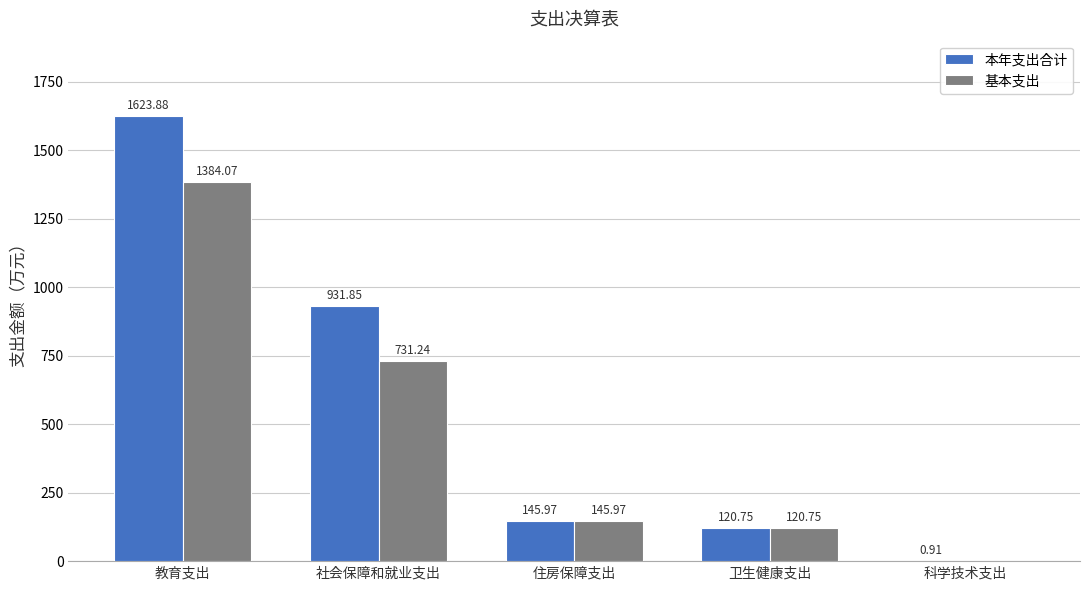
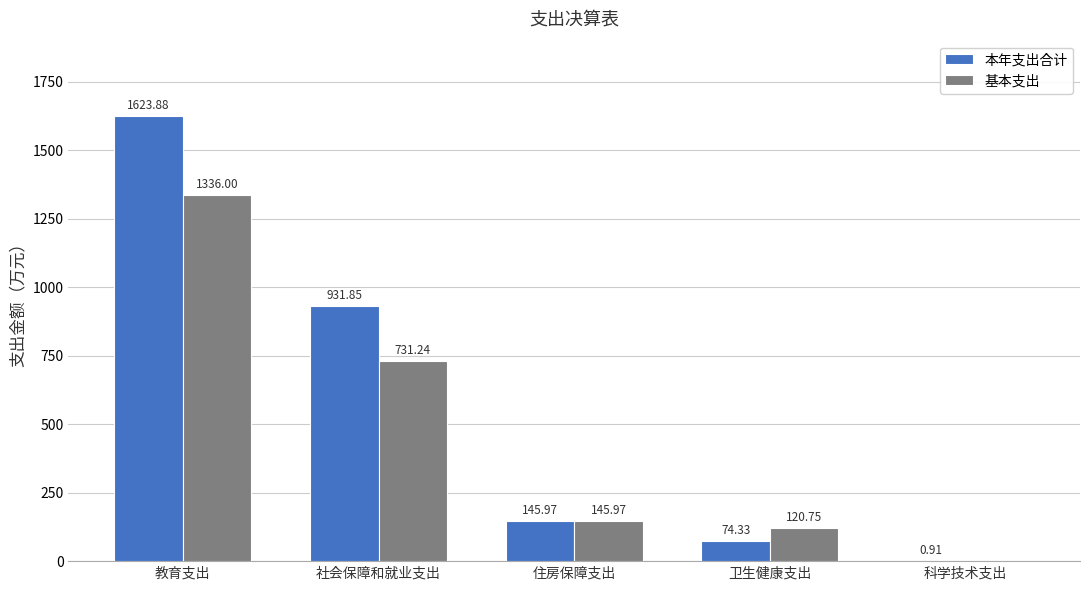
基本支出, 教育支出: 1384.07 -> 1336.00
本年支出合计, 卫生健康支出: 120.75 -> 74.33
